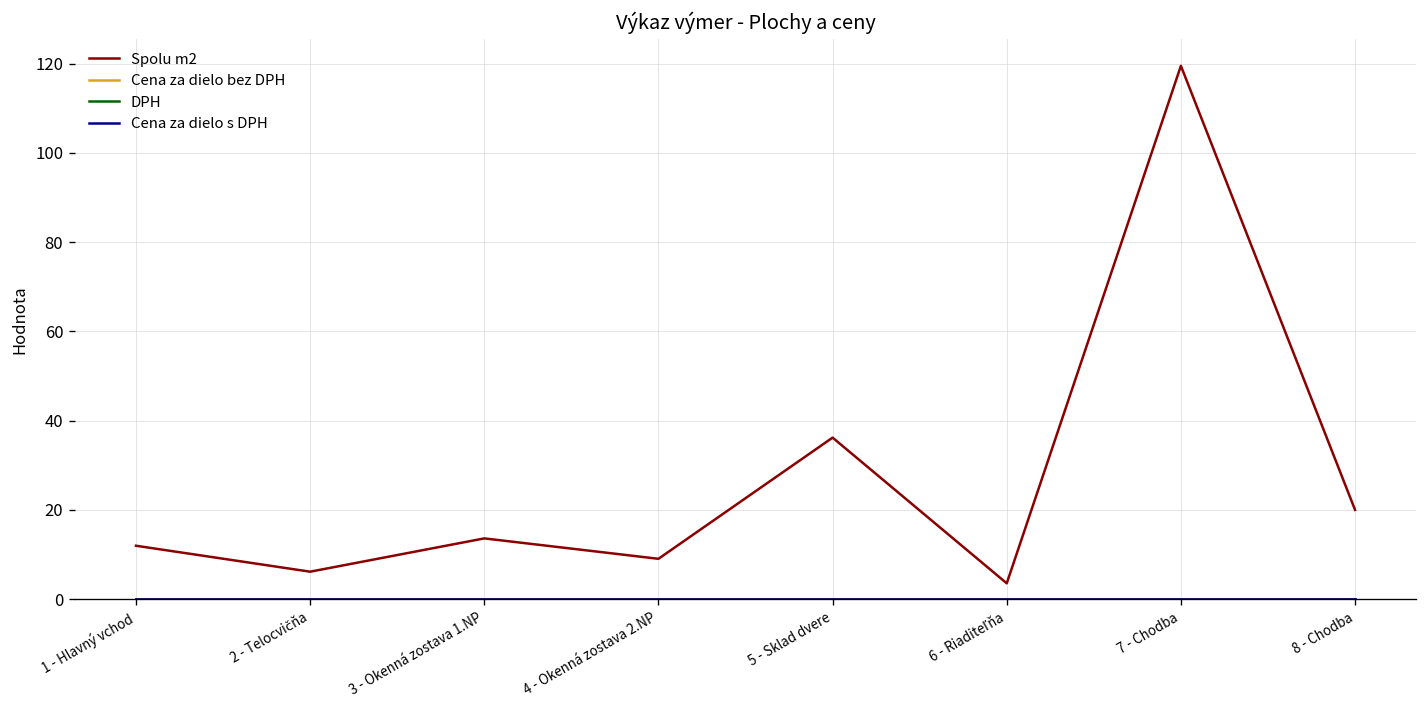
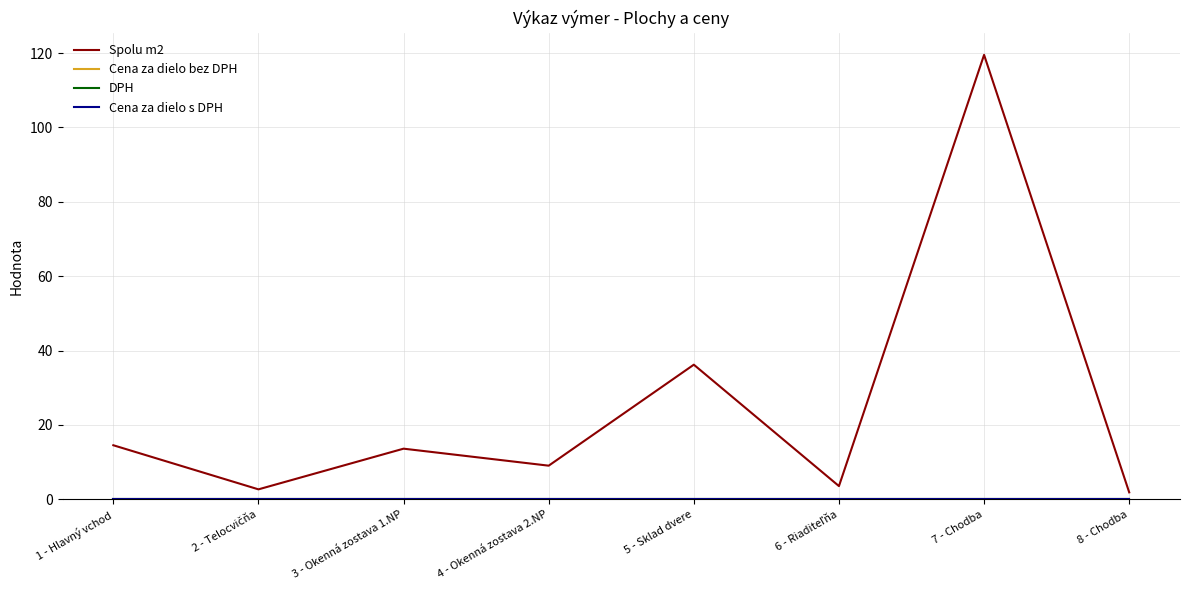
Spolu m2, 1 - Hlavný vchod: 12 -> 15
Spolu m2, 2 - Telocvičňa: 6 -> 3
Spolu m2, 8 - Chodba: 20 -> 2
